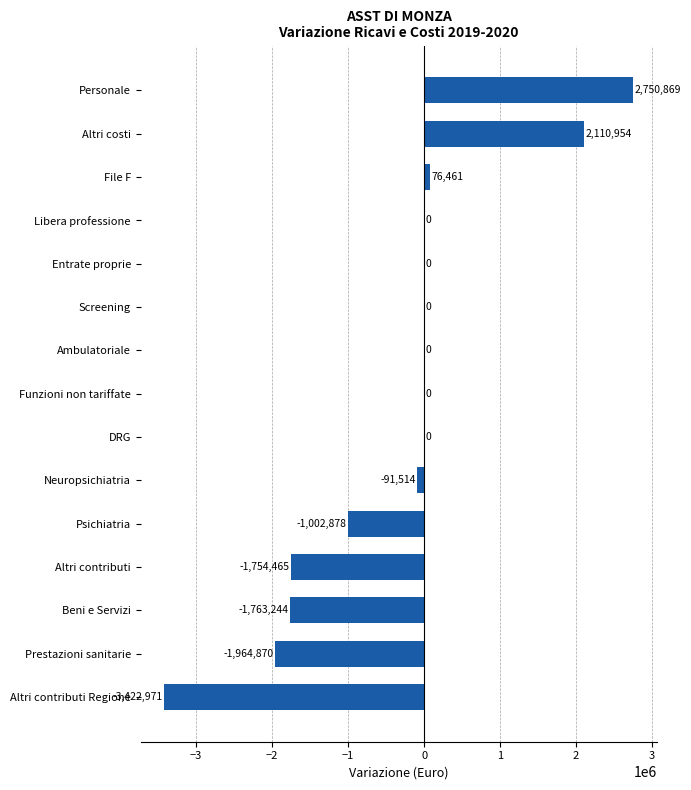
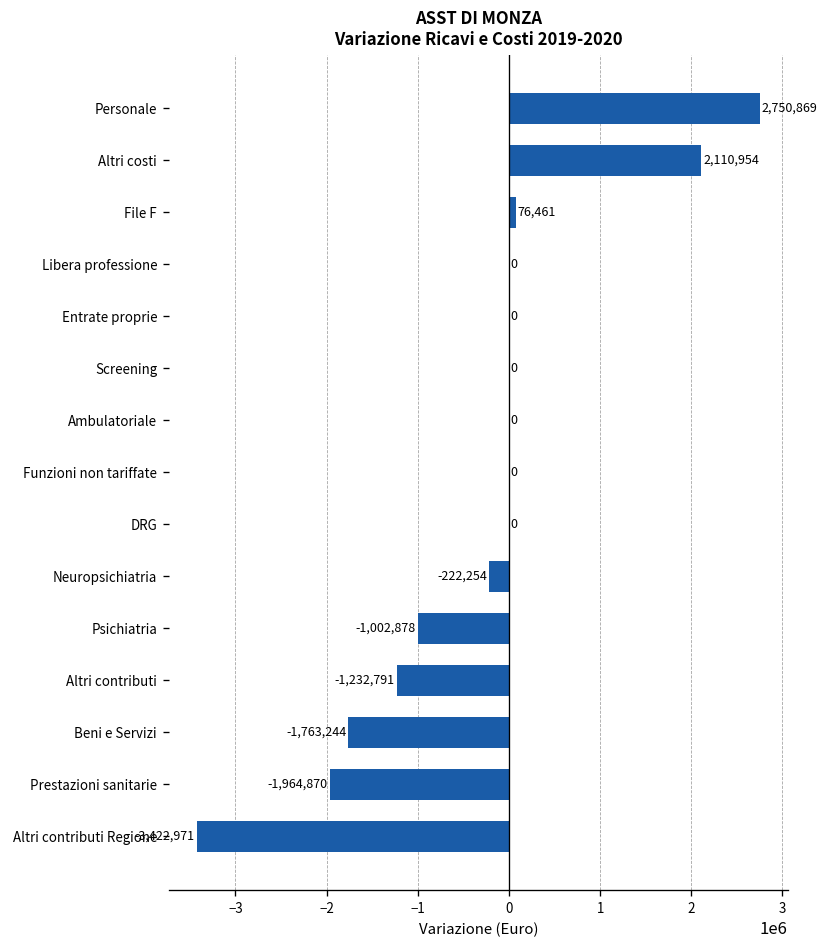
Neuropsichiatria: -91,514 -> -222,254
Altri contributi: -1,754,465 -> -1,232,791
